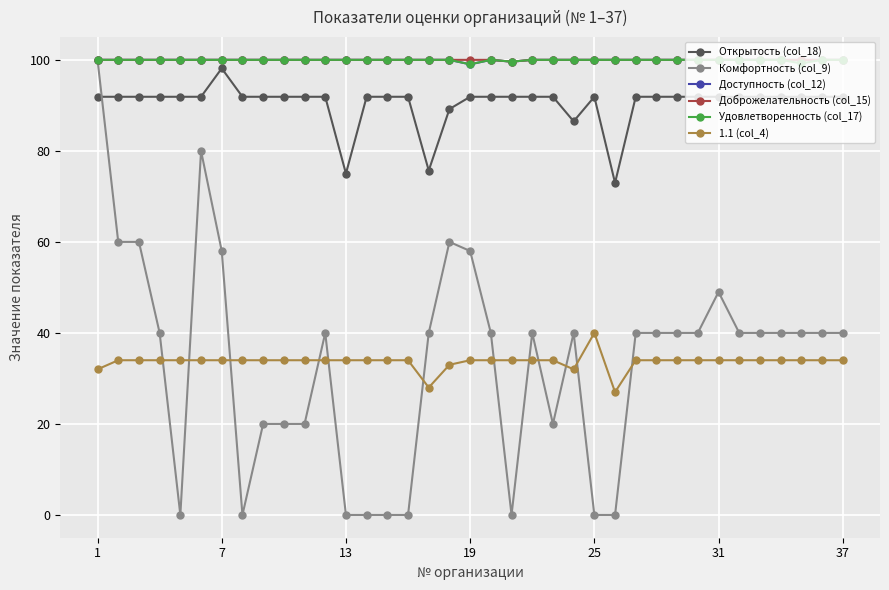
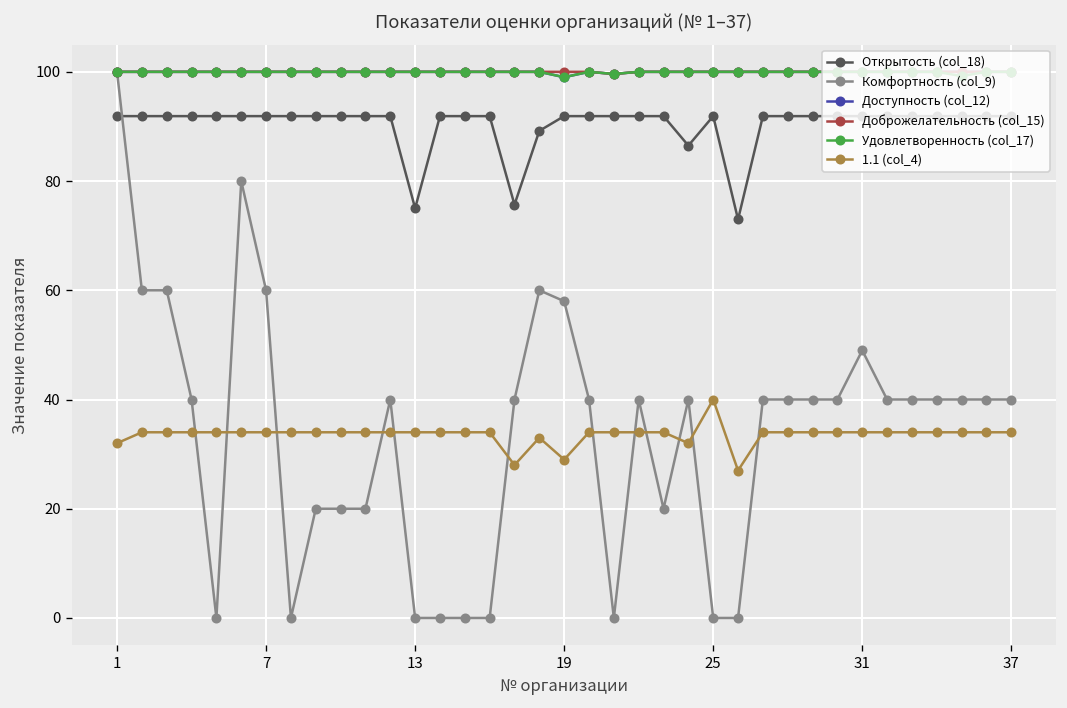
Открытость (col_18), 7: 98 -> 92
Комфортность (col_9), 7: 58 -> 60
1.1 (col_4), 19: 34 -> 29
